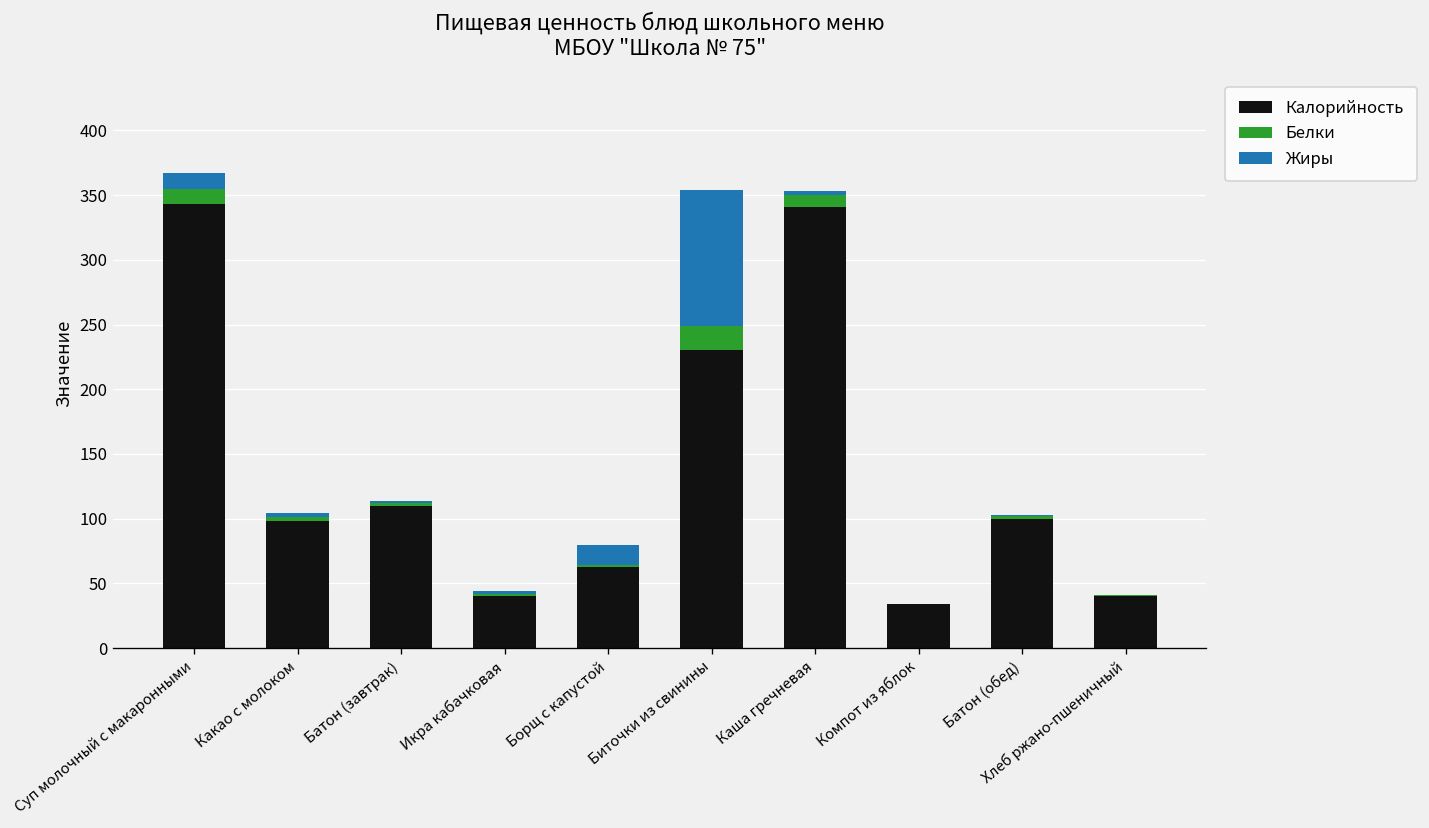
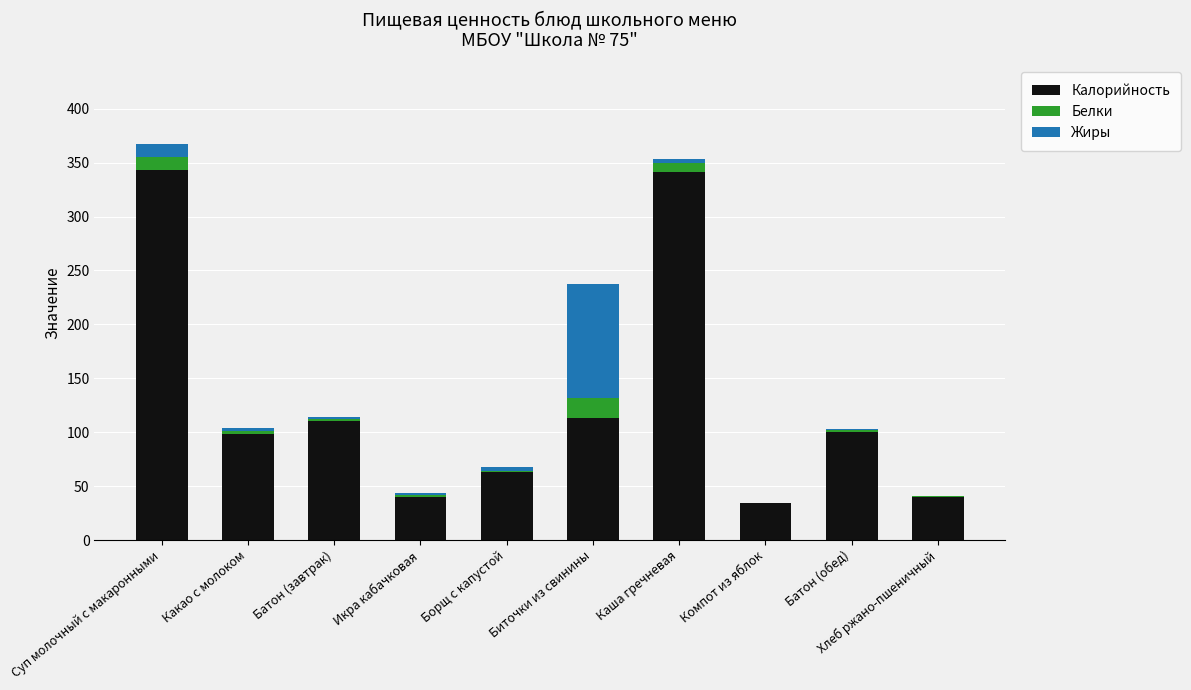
Жиры, Борщ с капустой: 16 -> 4
Калорийность, Биточки из свинины: 230 -> 113
